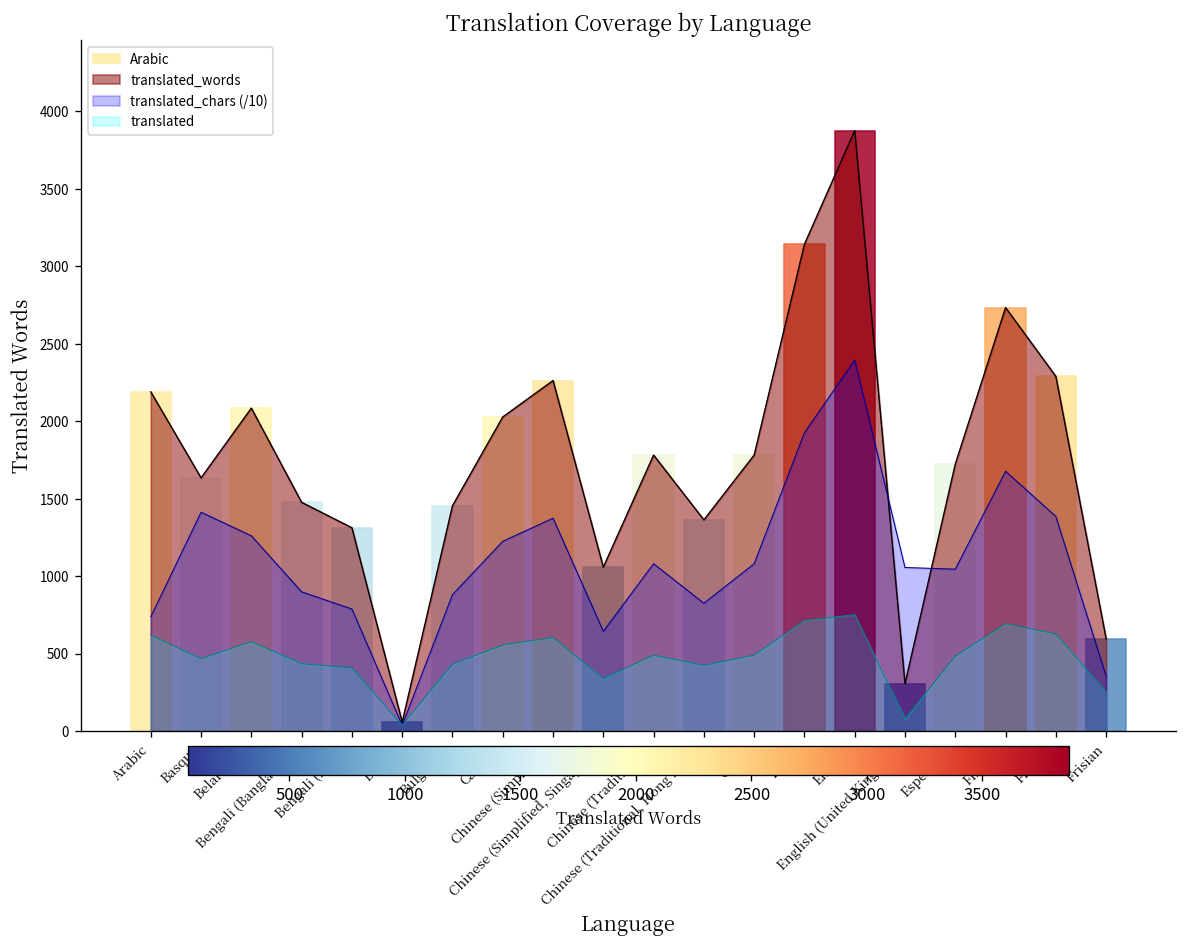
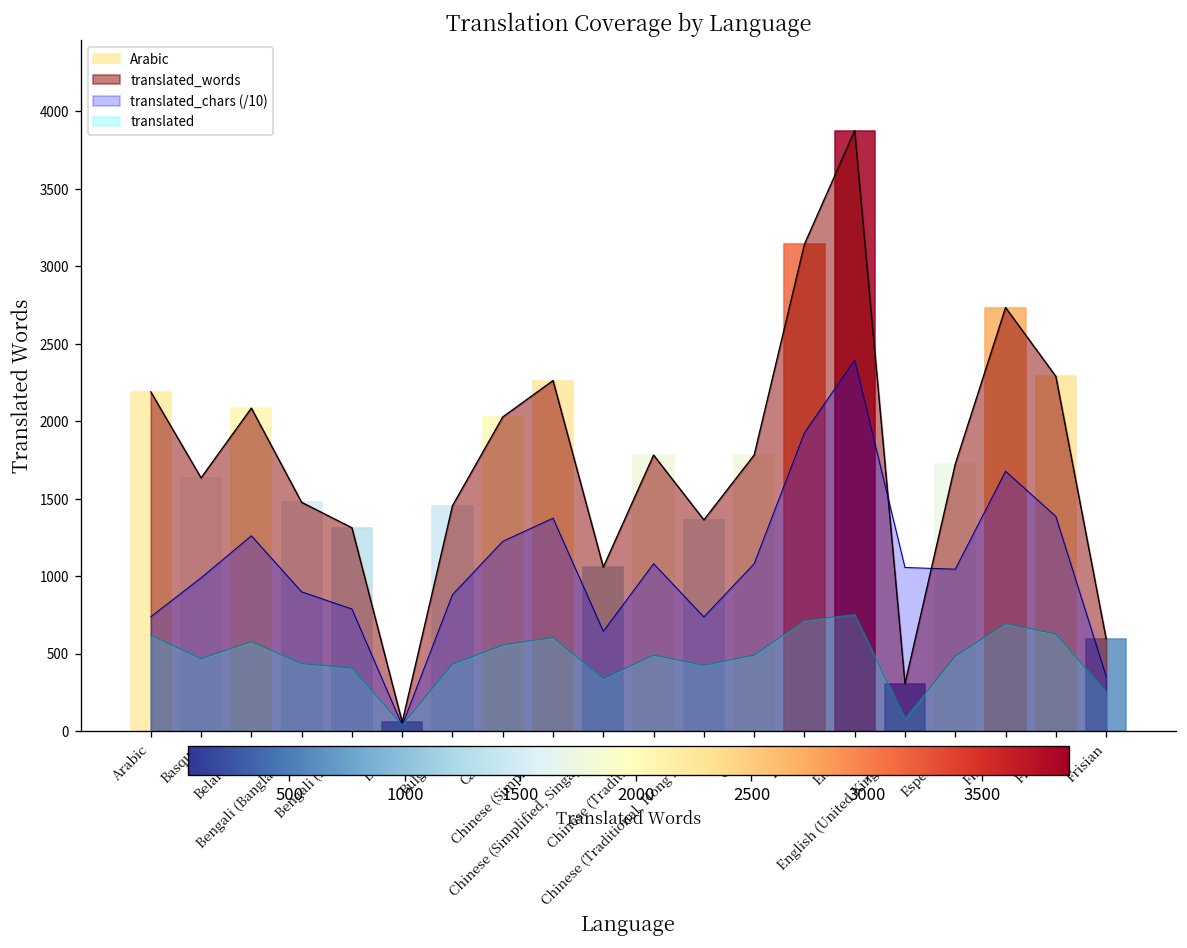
translated_chars (/10), Basque: 1410 -> 990
translated_chars (/10), Chinese (Traditional, Hong Kong): 830 -> 740
